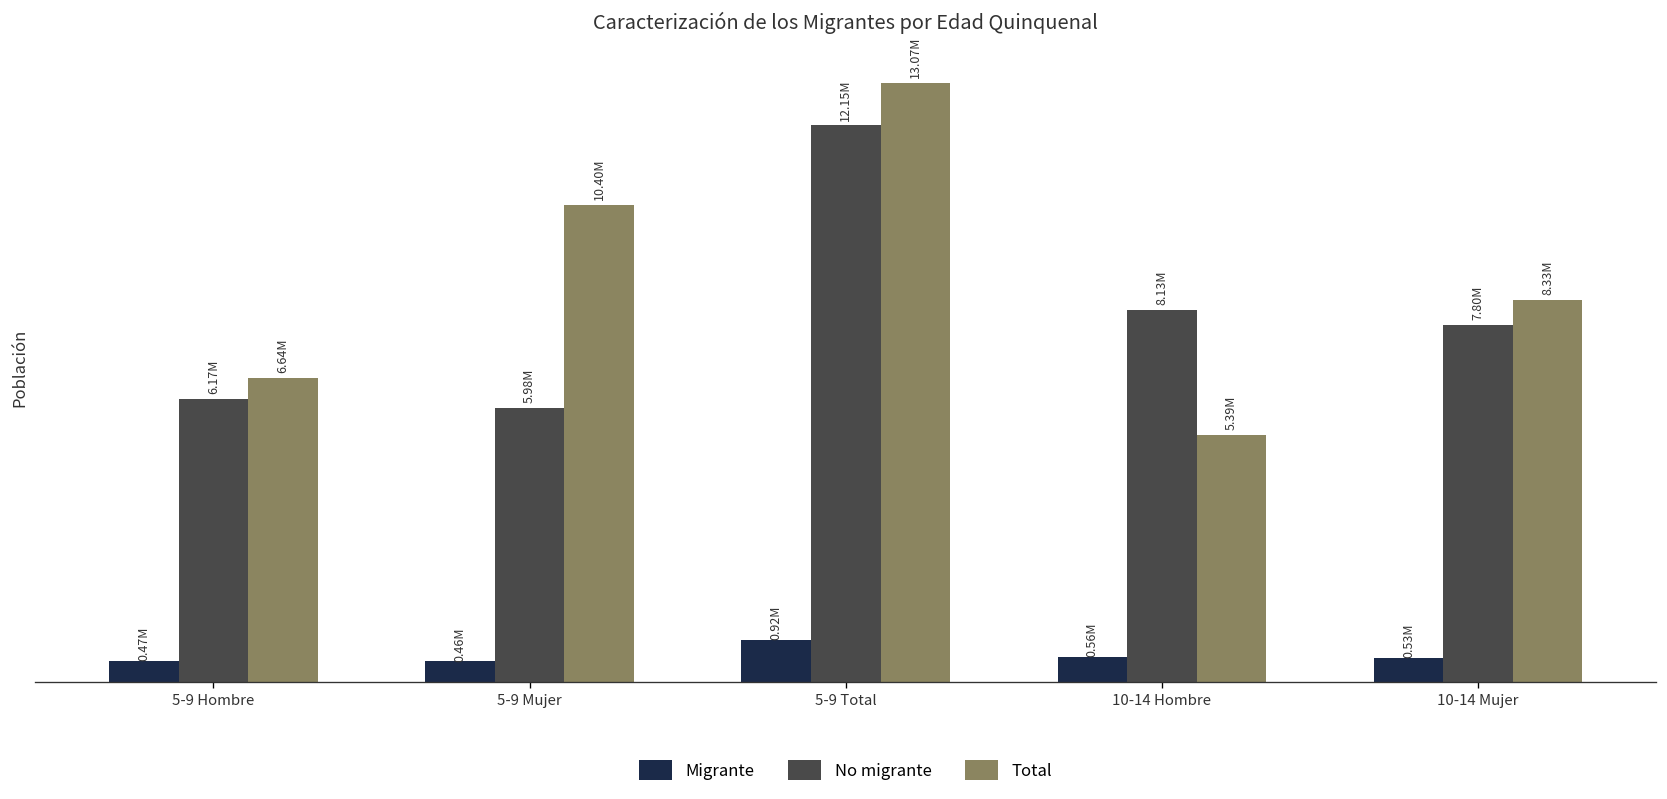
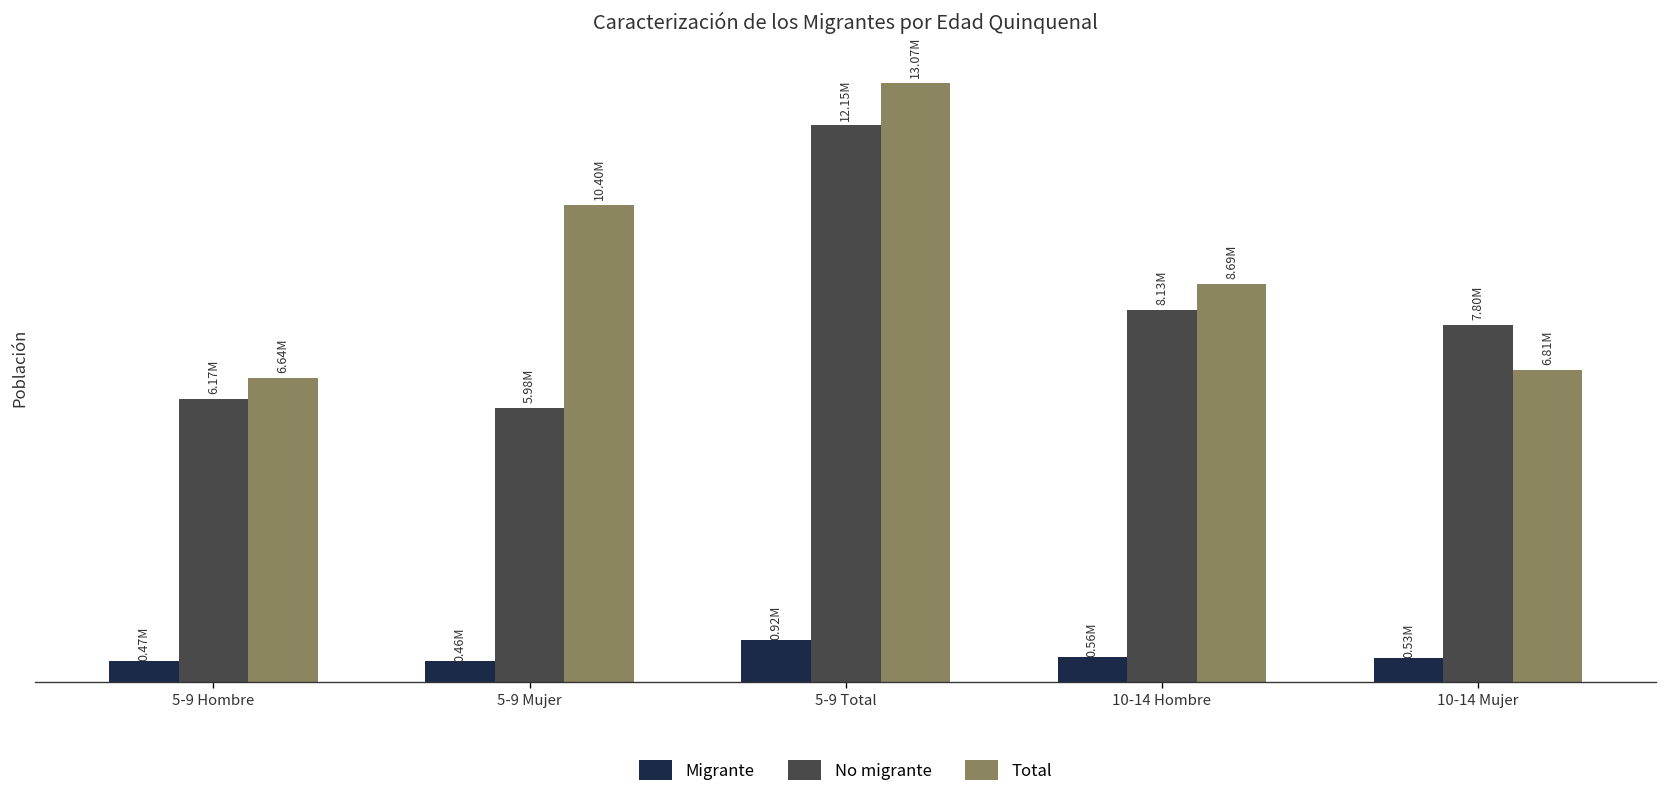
Total, 10-14 Hombre: 5.39M -> 8.69M
Total, 10-14 Mujer: 8.33M -> 6.81M
